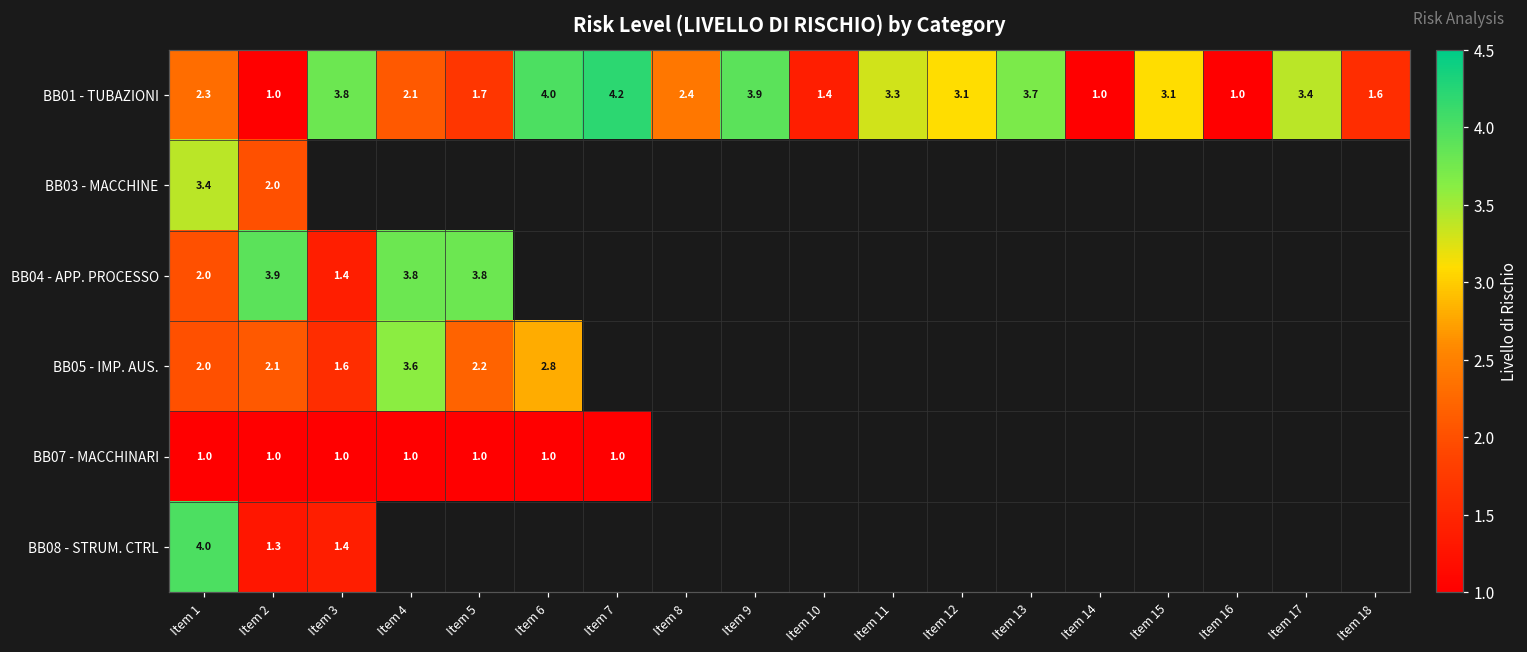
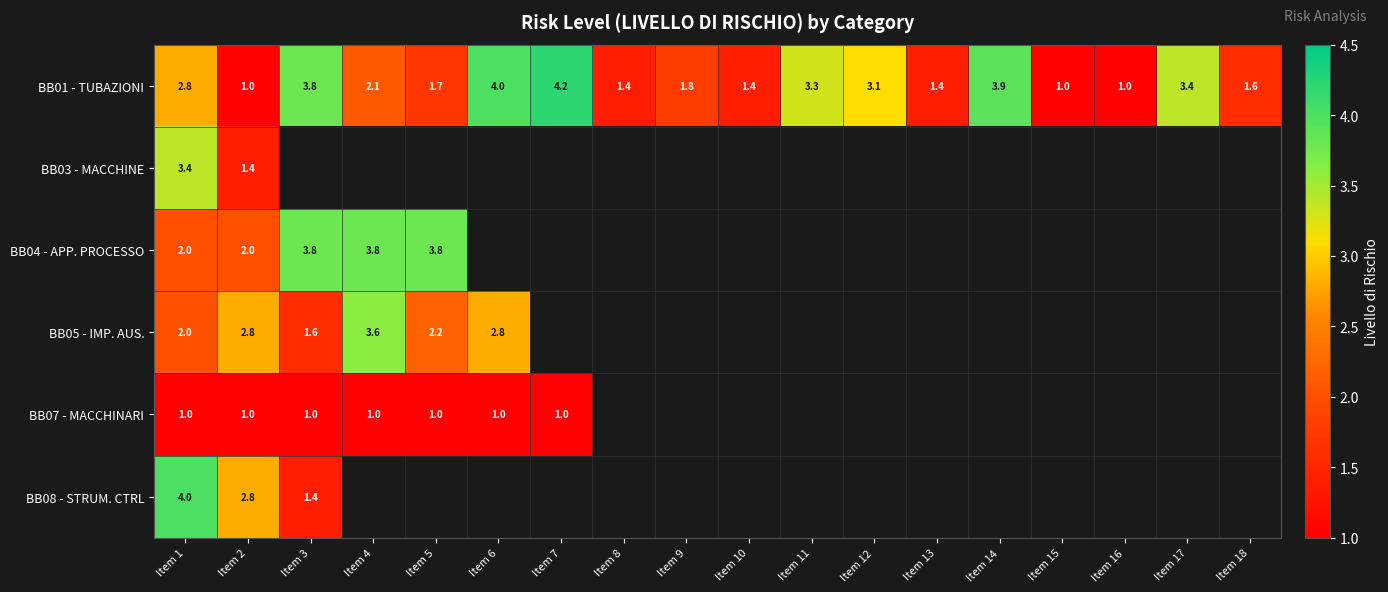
BB01 - TUBAZIONI, Item 1: 2.3 -> 2.8
BB01 - TUBAZIONI, Item 8: 2.4 -> 1.4
BB01 - TUBAZIONI, Item 9: 3.9 -> 1.8
BB01 - TUBAZIONI, Item 13: 3.7 -> 1.4
BB01 - TUBAZIONI, Item 14: 1.0 -> 3.9
BB01 - TUBAZIONI, Item 15: 3.1 -> 1.0
BB03 - MACCHINE, Item 2: 2.0 -> 1.4
BB04 - APP. PROCESSO, Item 2: 3.9 -> 2.0
BB04 - APP. PROCESSO, Item 3: 1.4 -> 3.8
BB05 - IMP. AUS., Item 2: 2.1 -> 2.8
BB08 - STRUM. CTRL, Item 2: 1.3 -> 2.8
